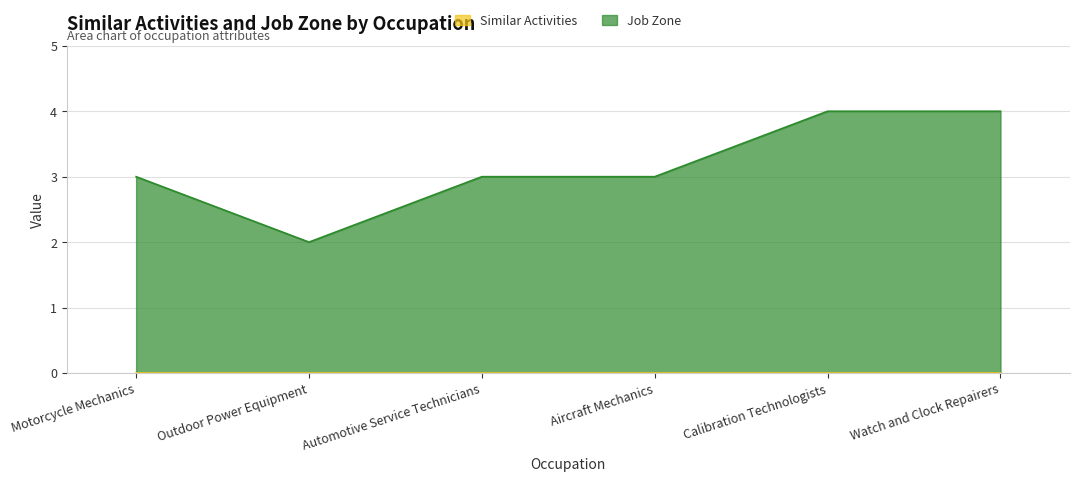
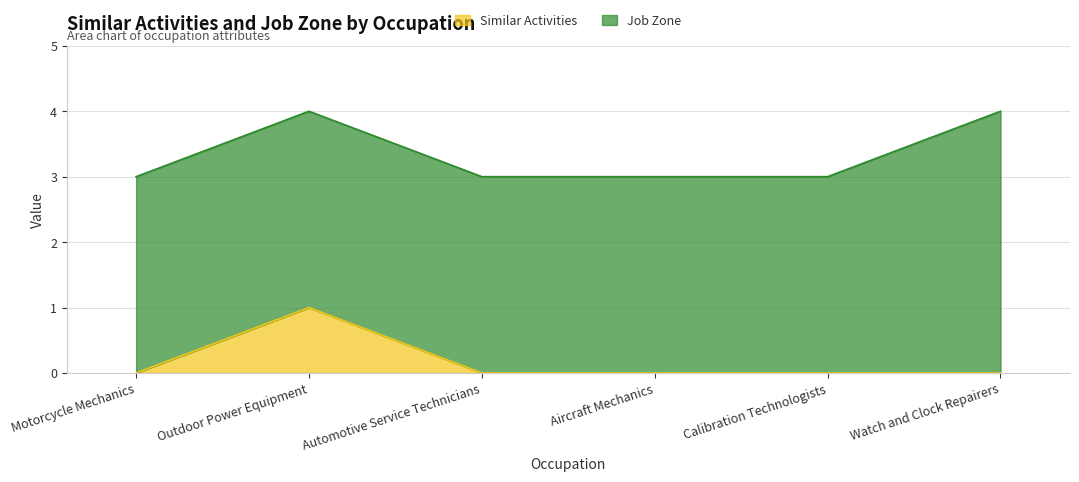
Similar Activities, Outdoor Power Equipment: 0 -> 1
Job Zone, Outdoor Power Equipment: 2 -> 3
Job Zone, Calibration Technologists: 4 -> 3
